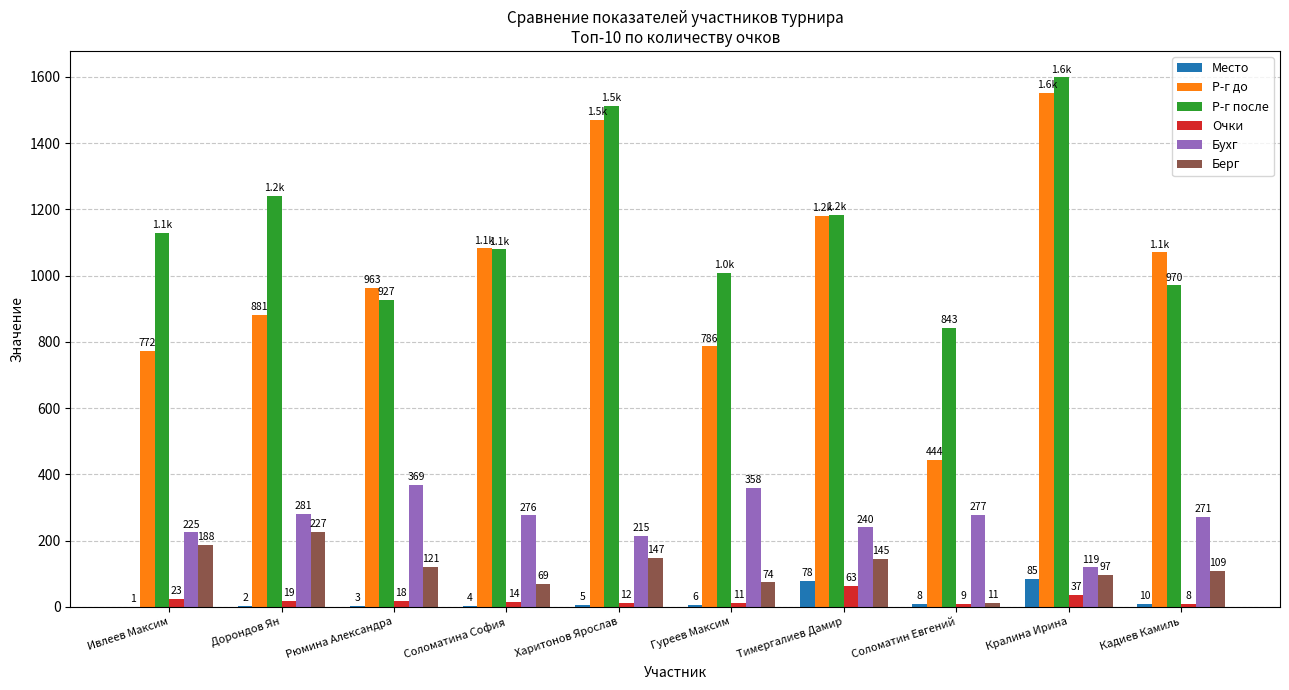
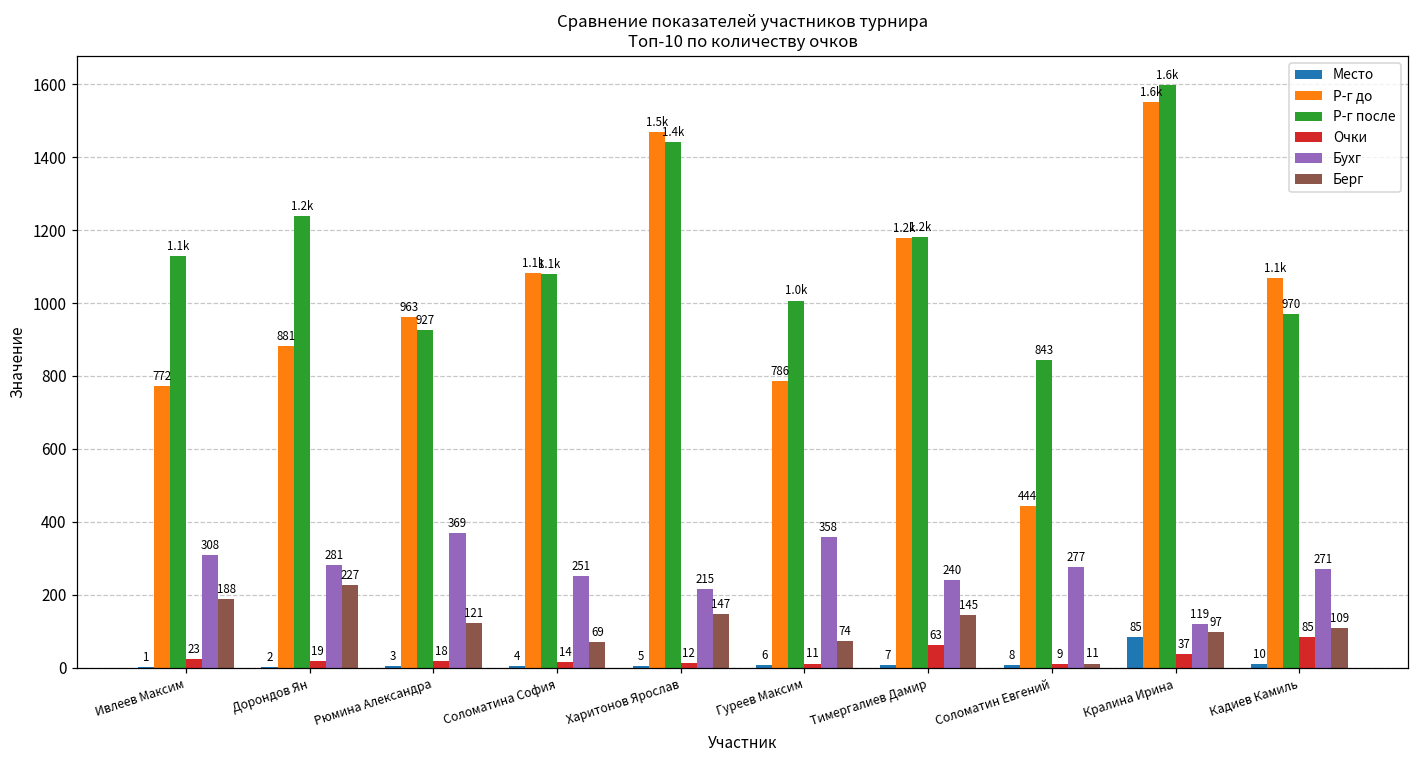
Бухг, Ивлеев Максим: 225 -> 308
Бухг, Соломатина София: 276 -> 251
Р-г после, Харитонов Ярослав: 1.5k -> 1.4k
Место, Тимергалиев Дамир: 78 -> 7
Очки, Кадиев Камиль: 8 -> 85
